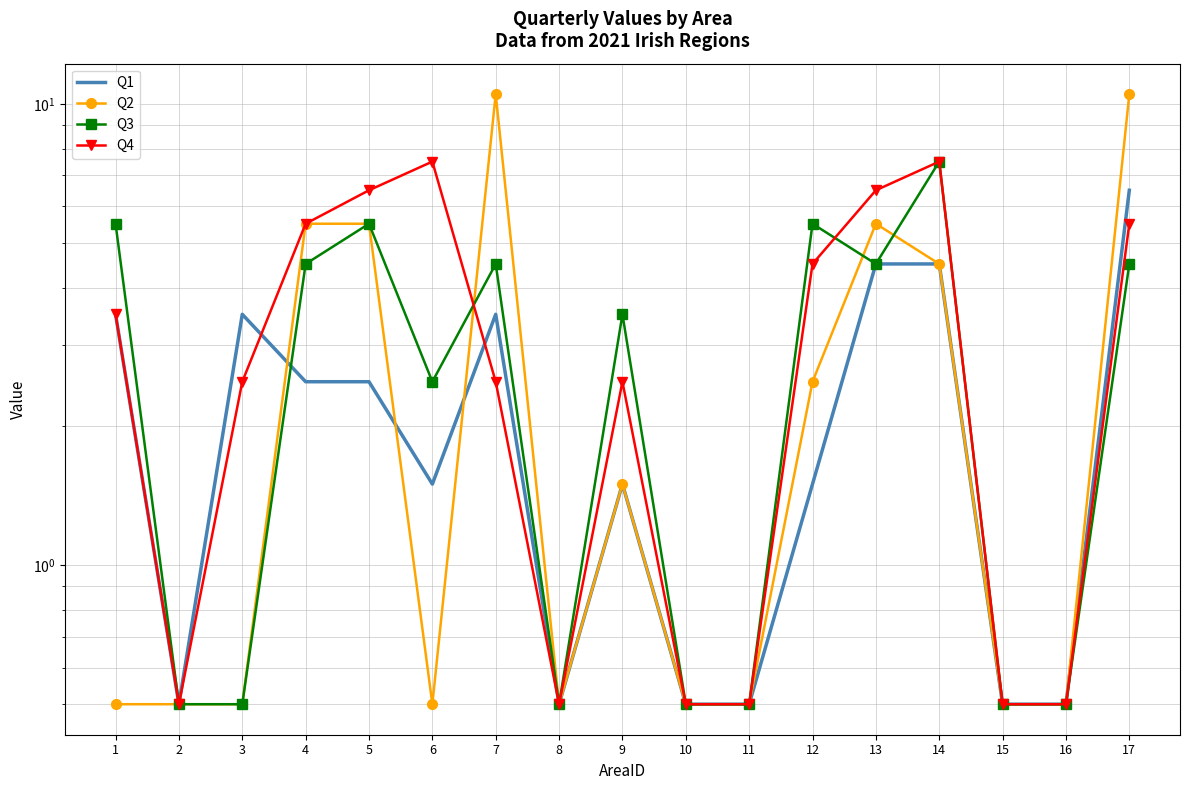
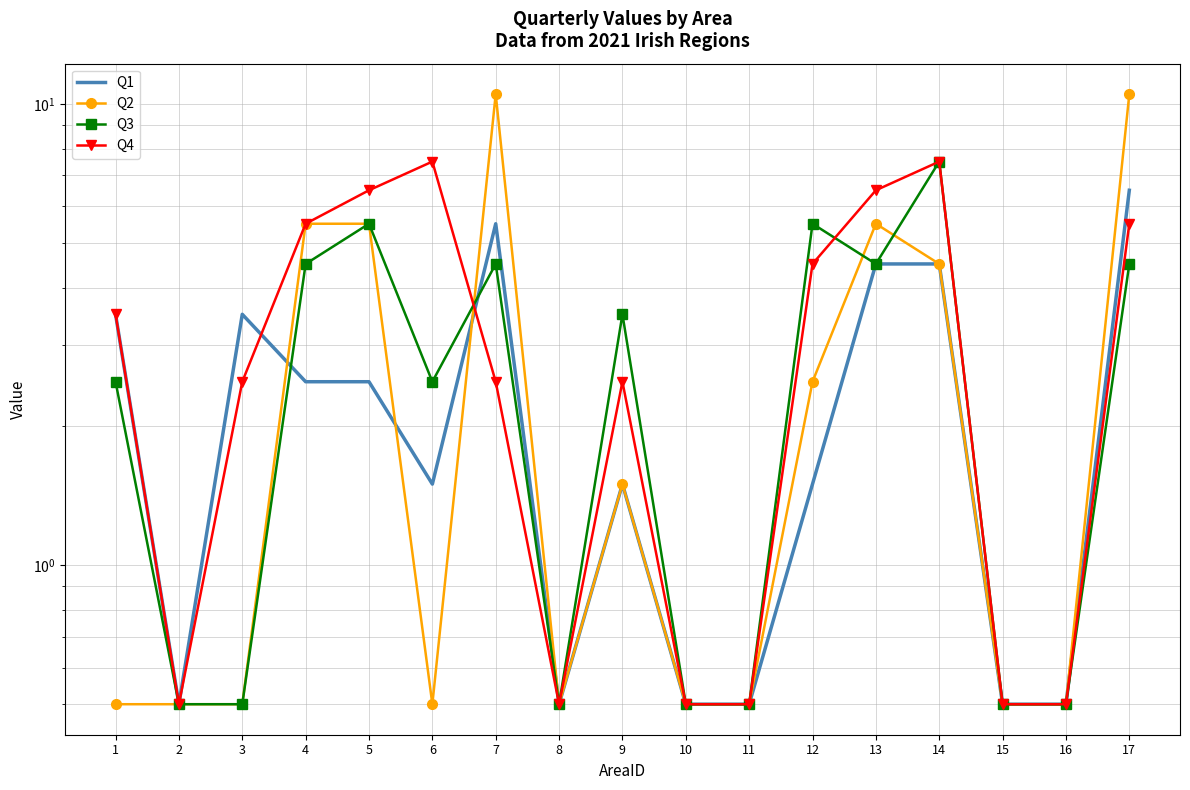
Q3, 1: 5.5 -> 2.5
Q1, 7: 3.5 -> 5.5
